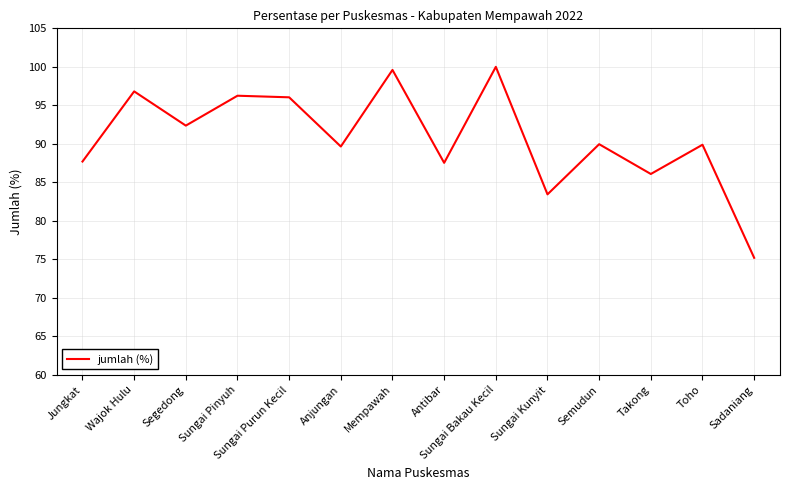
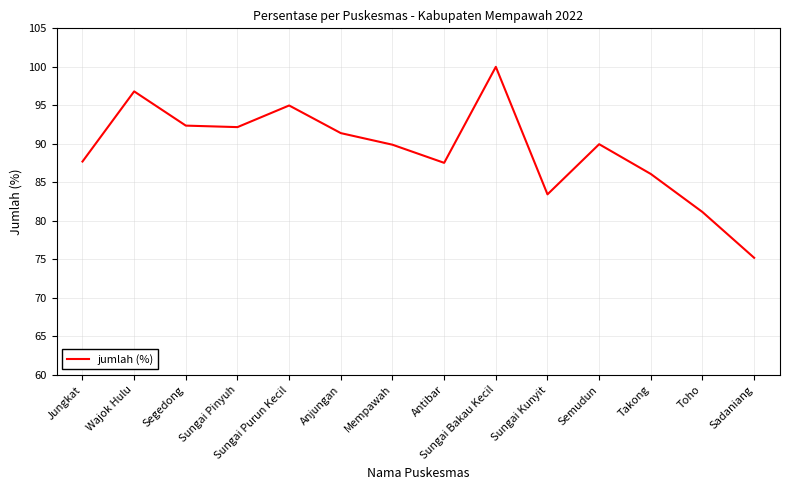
Sungai Pinyuh: 96 -> 92
Sungai Purun Kecil: 96 -> 95
Anjungan: 90 -> 91
Mempawah: 100 -> 90
Toho: 90 -> 81
